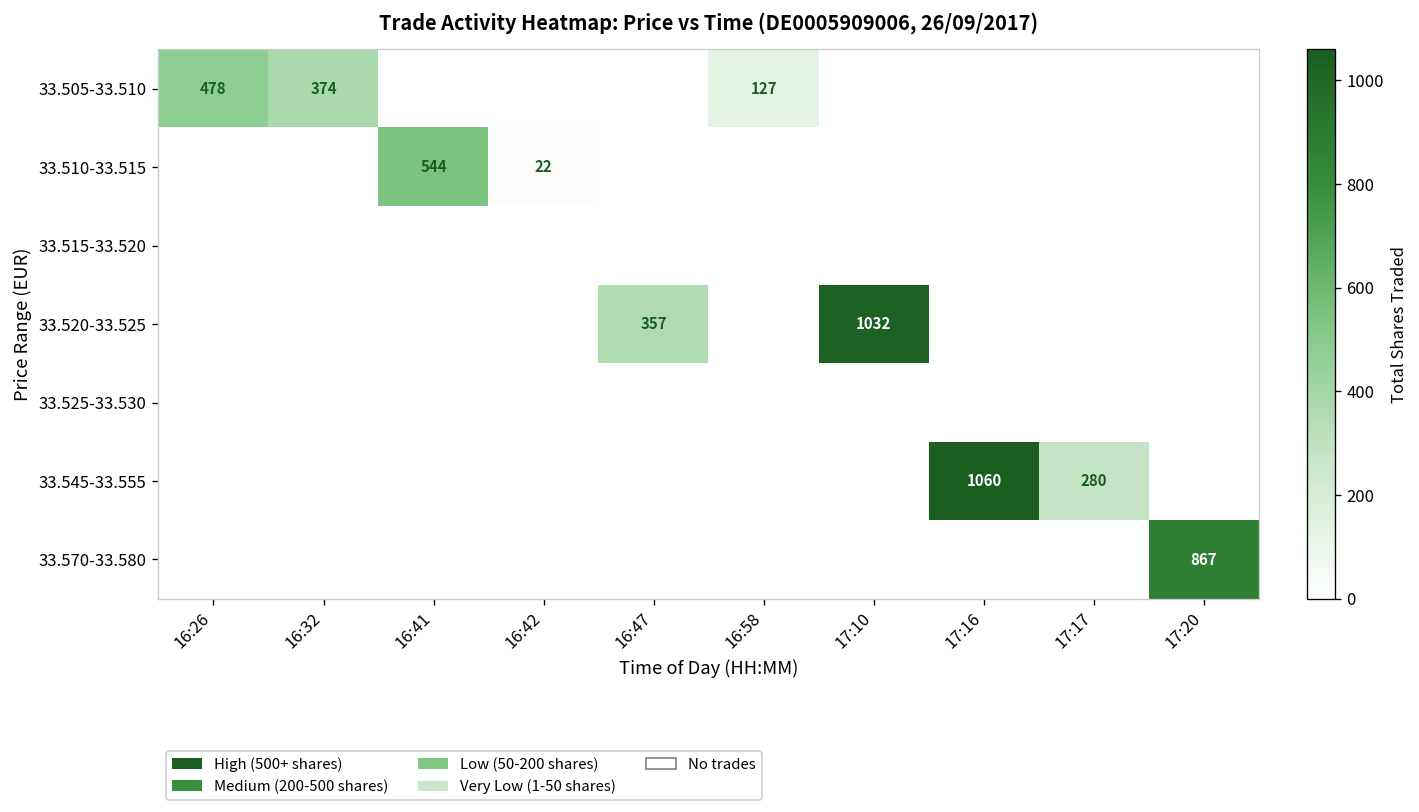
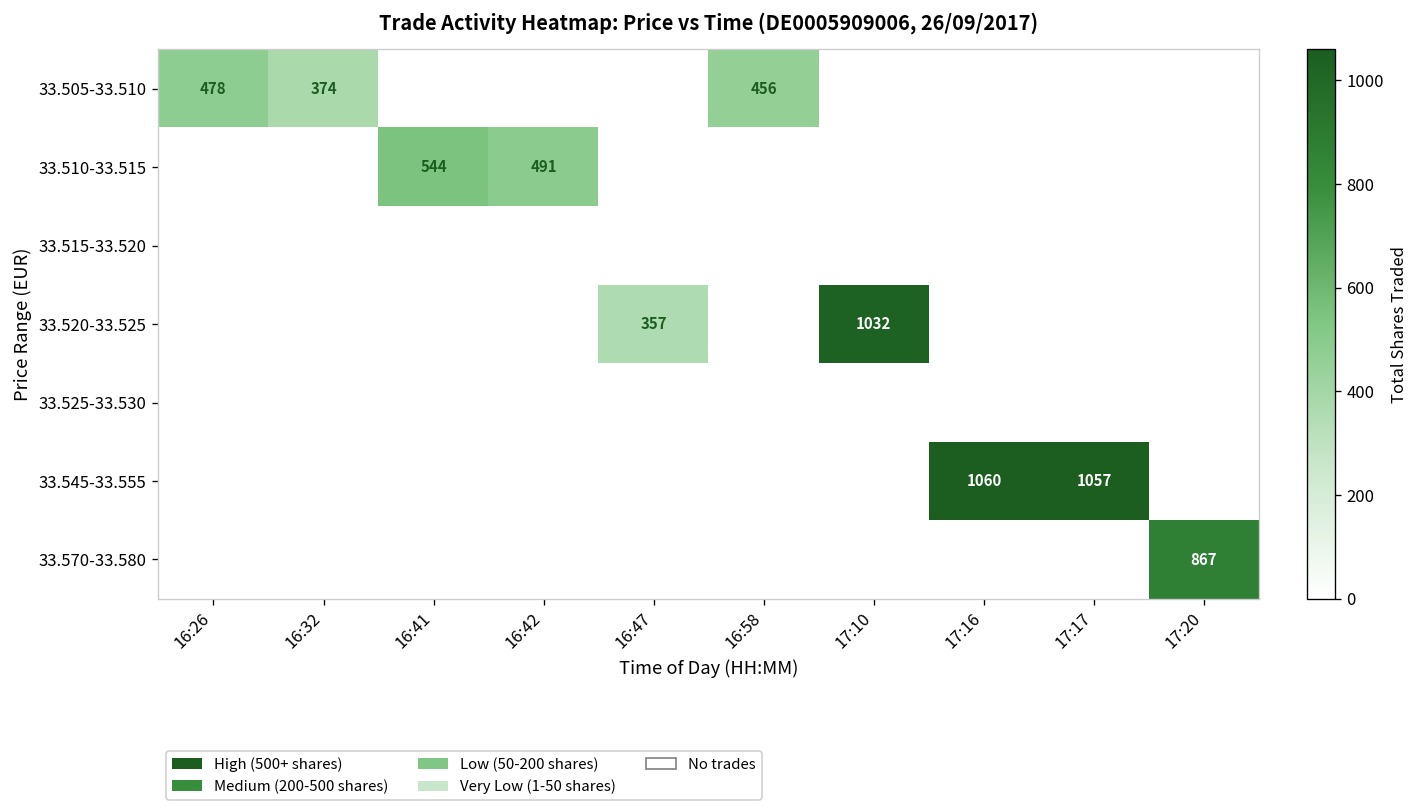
33.505-33.510, 16:58: 127 -> 456
33.510-33.515, 16:42: 22 -> 491
33.545-33.555, 17:17: 280 -> 1057
